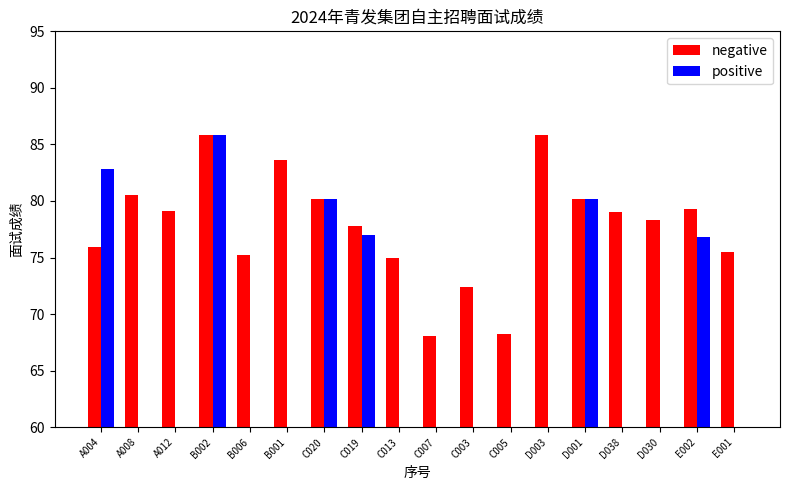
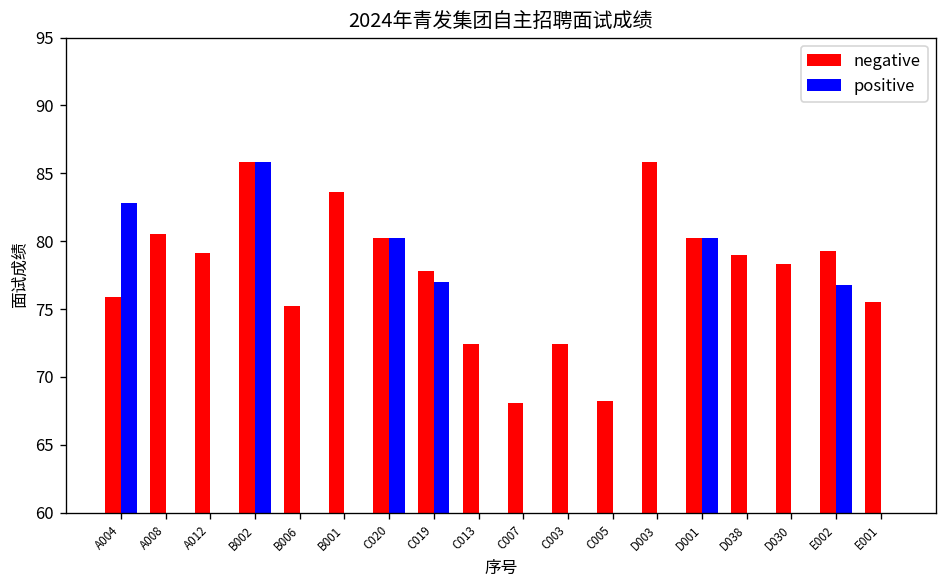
negative, C013: 75.0 -> 72.4
